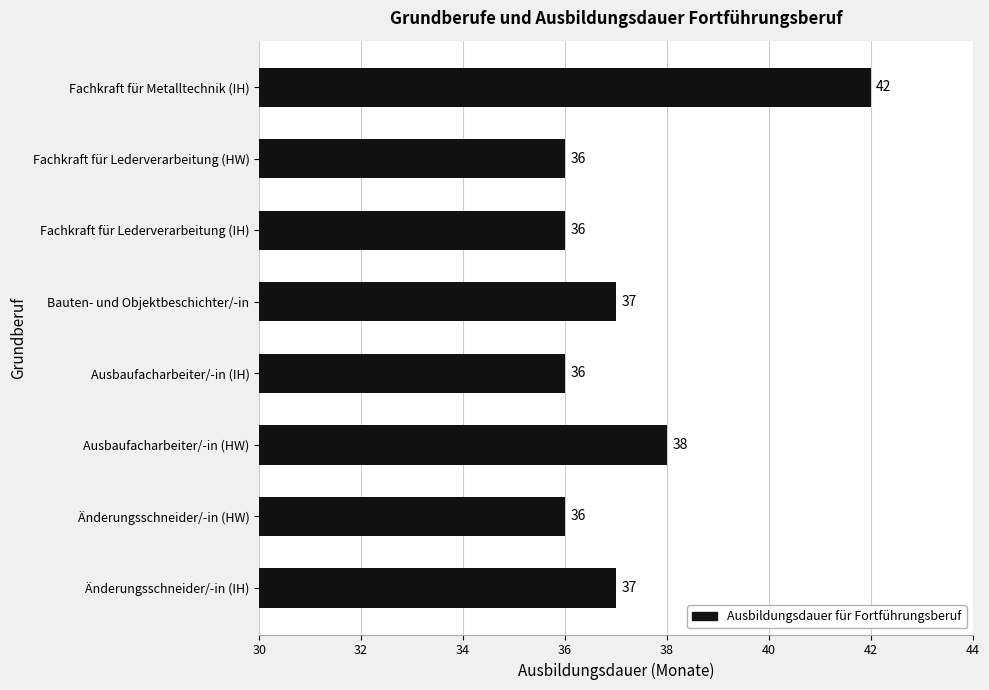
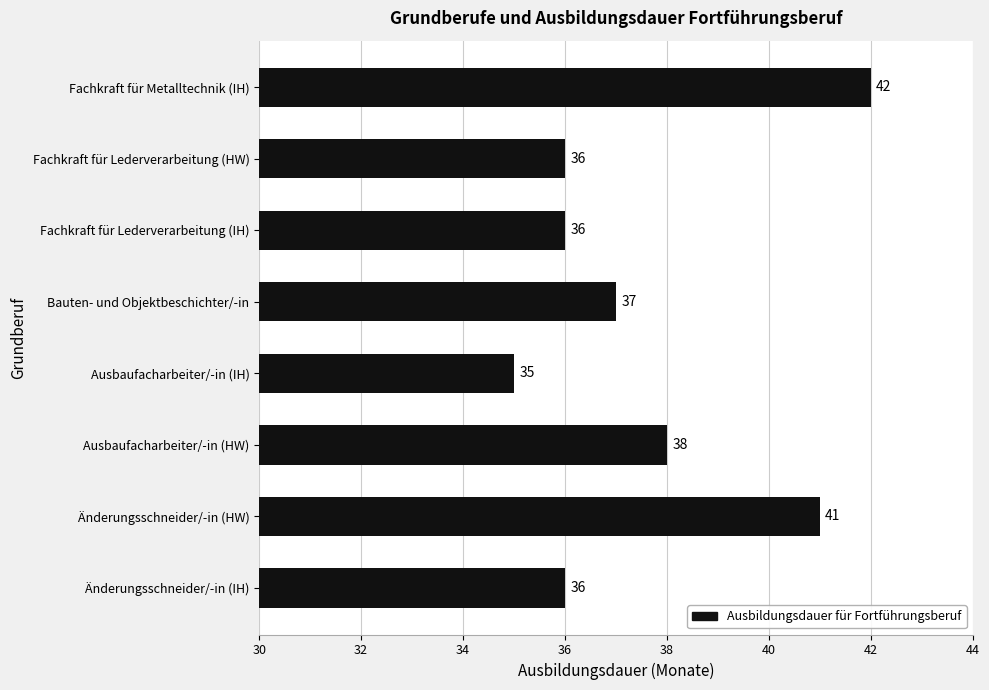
Ausbaufacharbeiter/-in (IH): 36 -> 35
Änderungsschneider/-in (HW): 36 -> 41
Änderungsschneider/-in (IH): 37 -> 36
